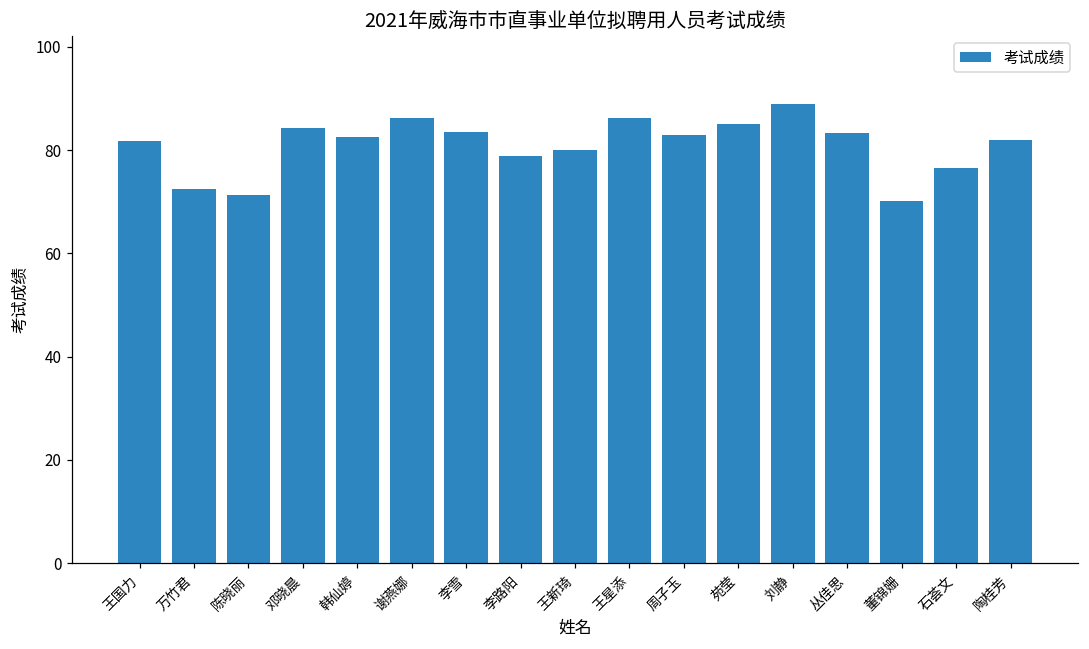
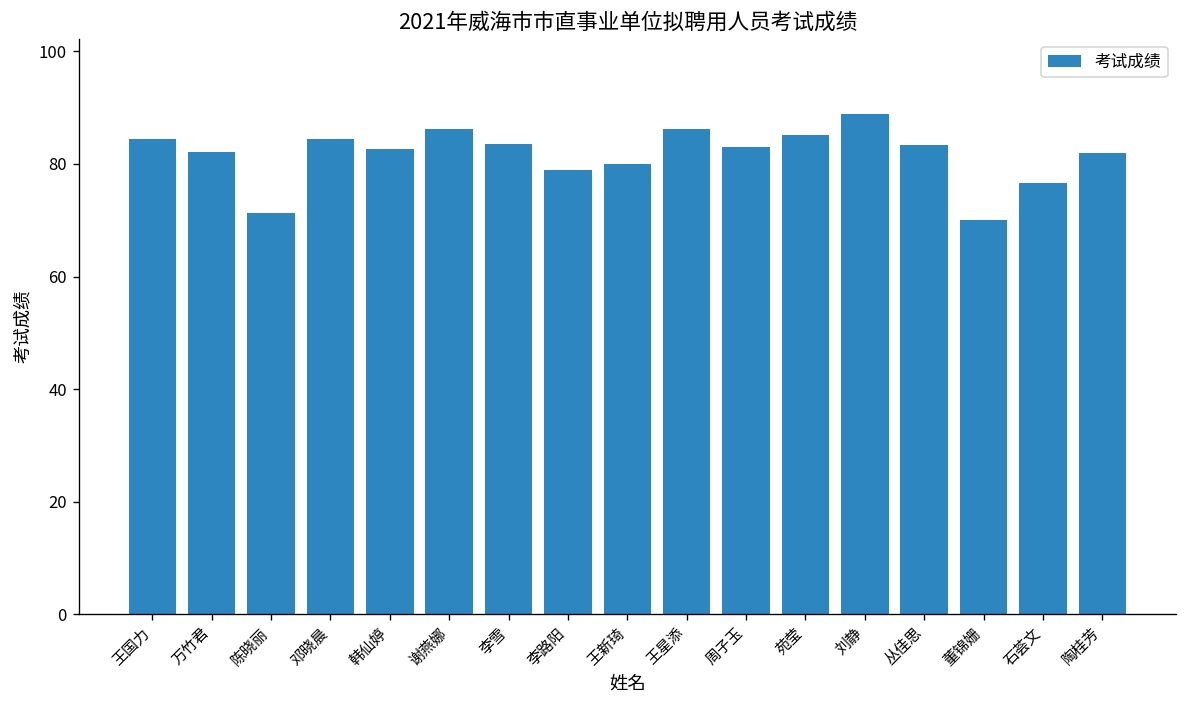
王国力: 82 -> 84
万竹君: 72 -> 82
